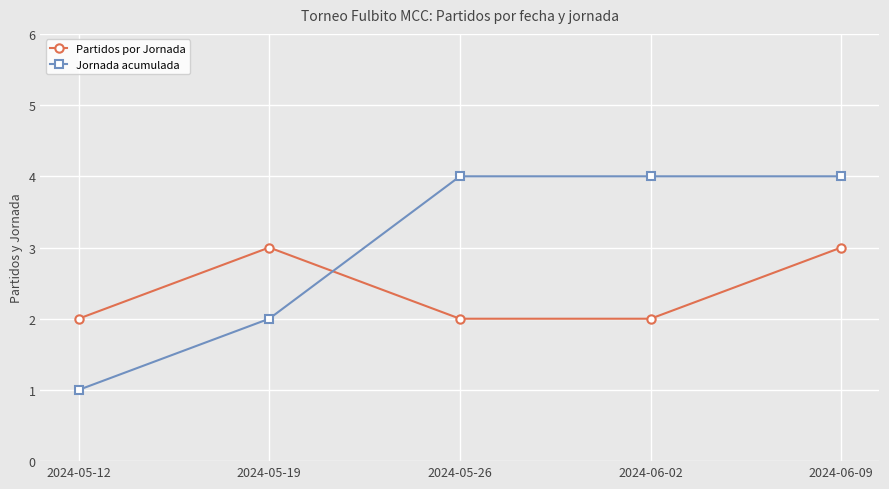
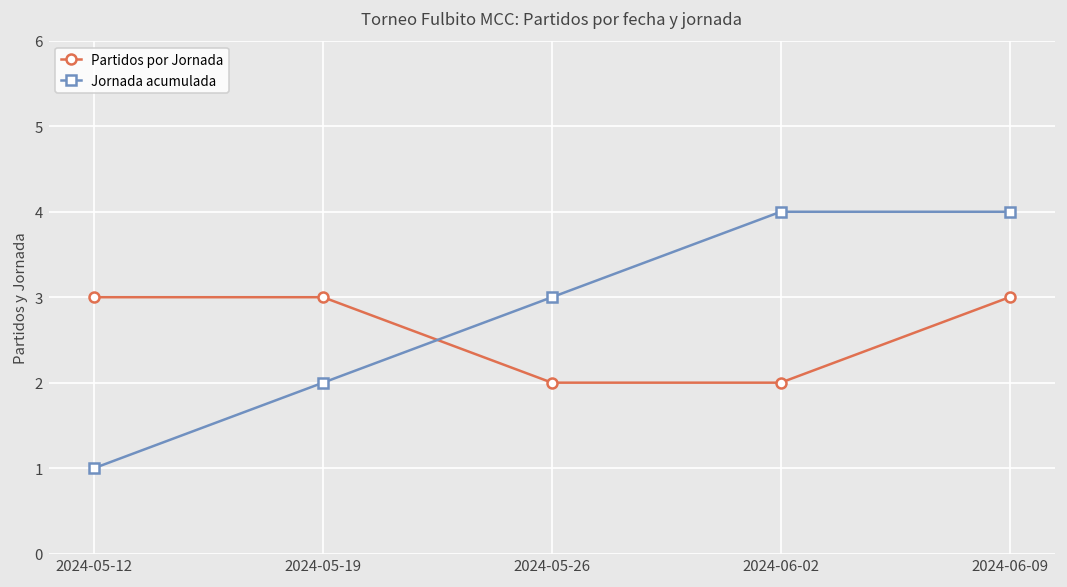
Partidos por Jornada, 2024-05-12: 2 -> 3
Jornada acumulada, 2024-05-26: 4 -> 3
